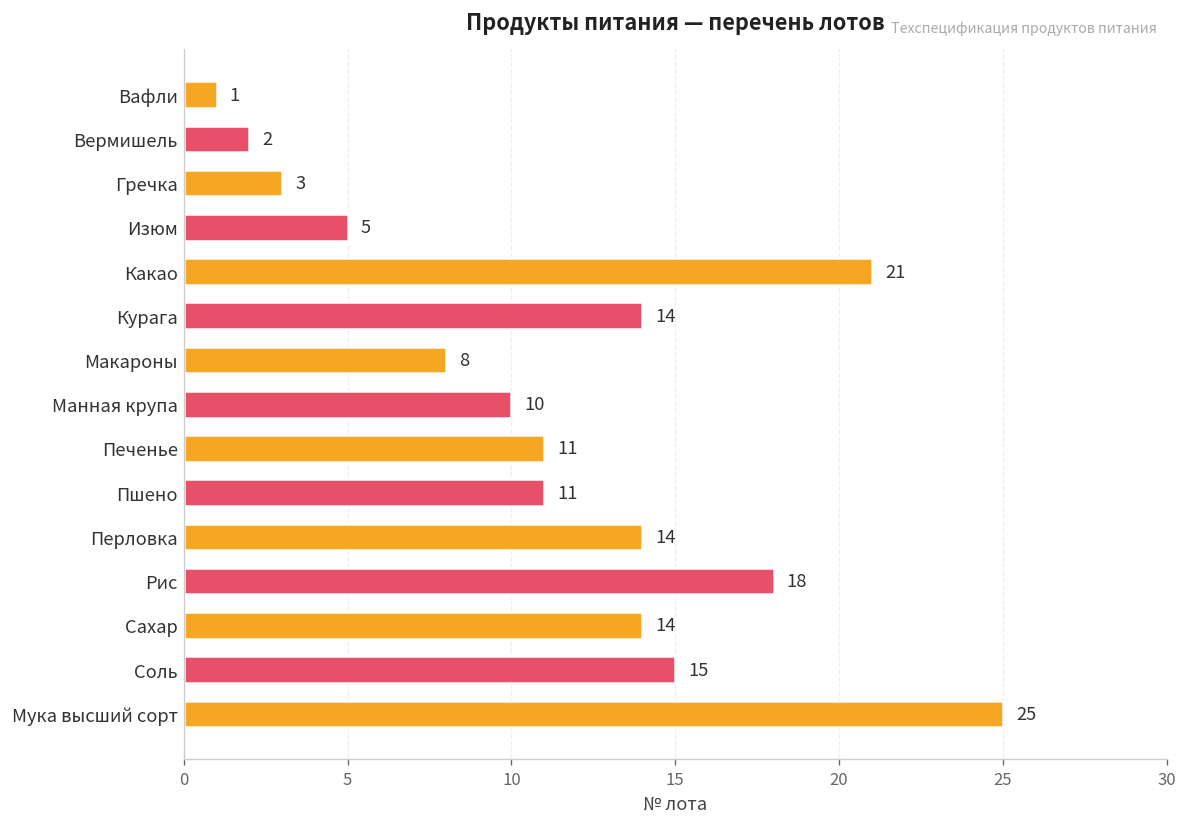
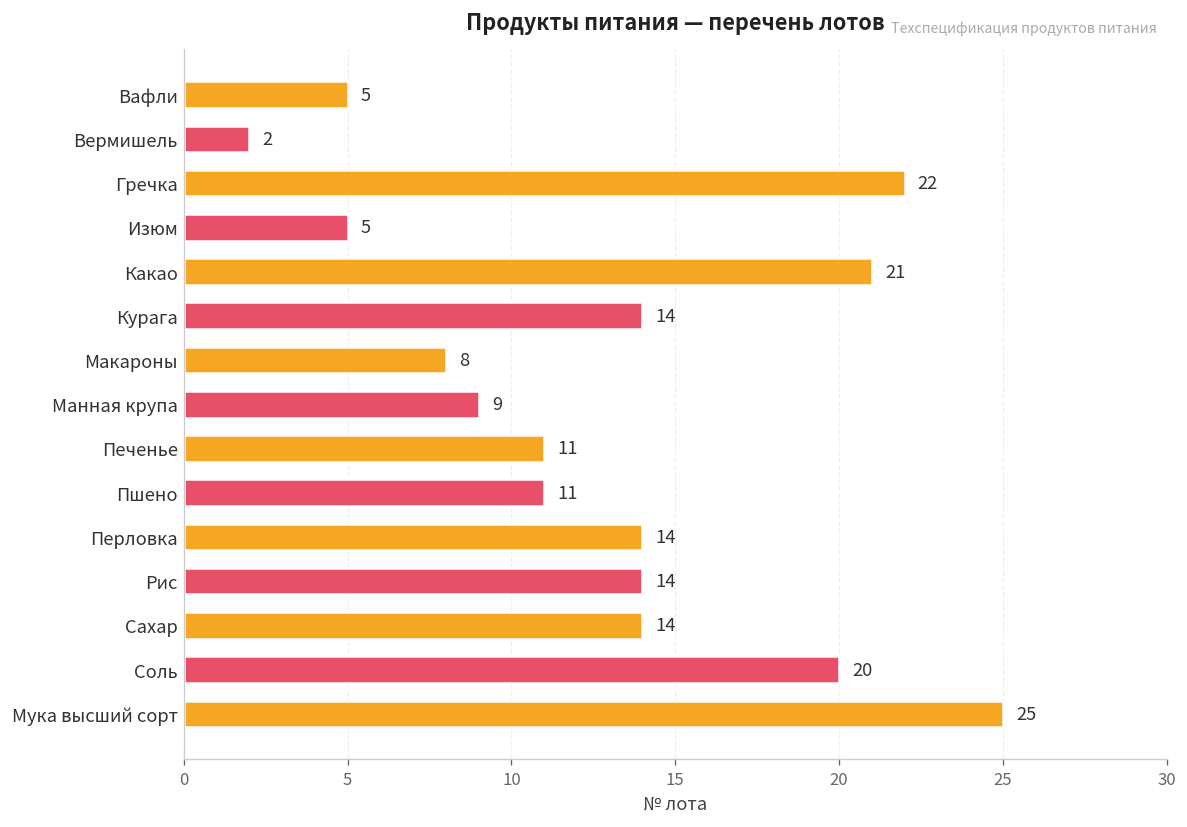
Вафли: 1 -> 5
Гречка: 3 -> 22
Манная крупа: 10 -> 9
Рис: 18 -> 14
Соль: 15 -> 20
